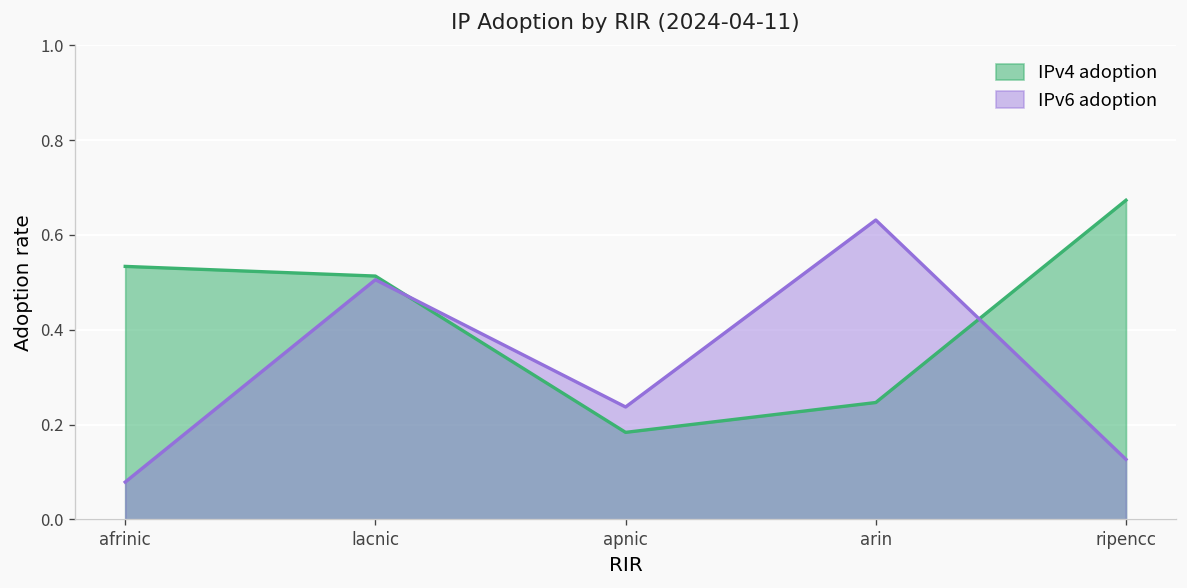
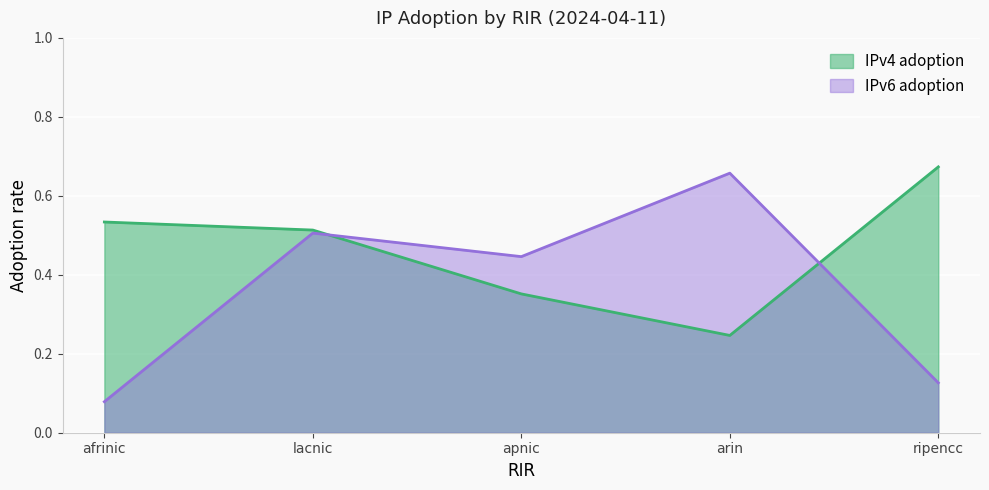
IPv4 adoption, apnic: 0.18 -> 0.35
IPv6 adoption, apnic: 0.24 -> 0.45
IPv6 adoption, arin: 0.63 -> 0.66
